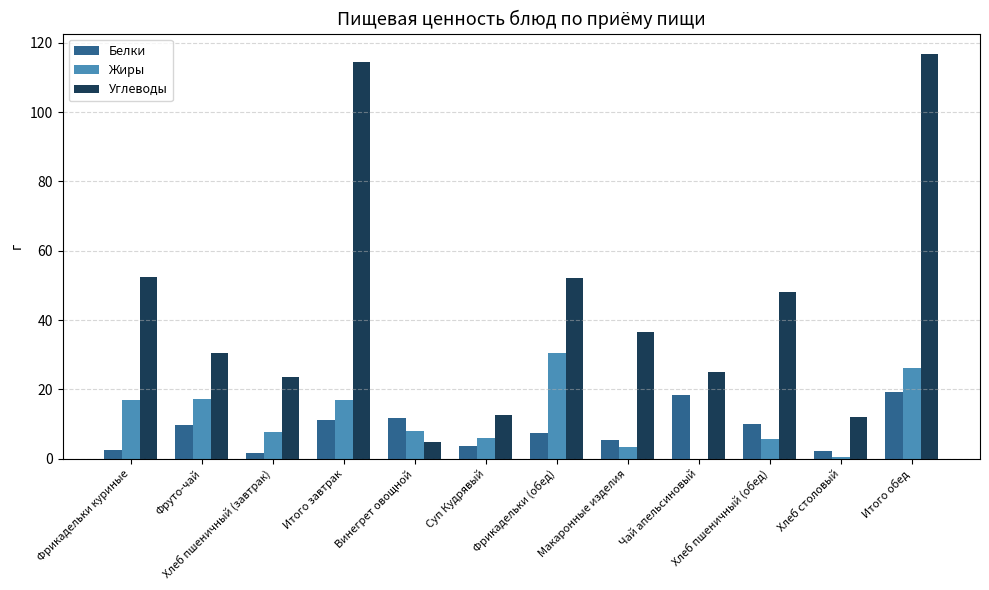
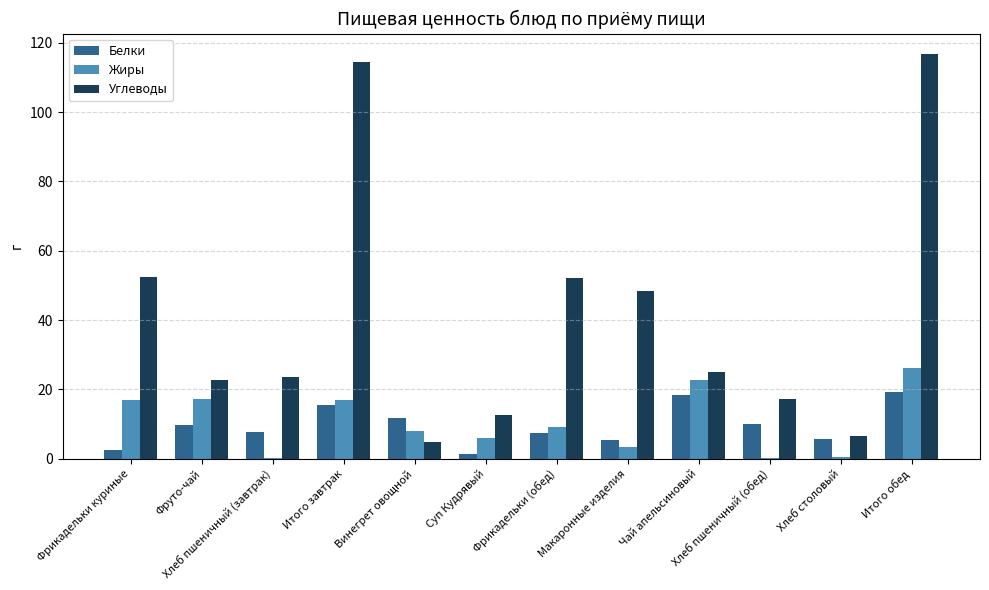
Углеводы, Фруто-чай: 30 -> 23
Белки, Хлеб пшеничный (завтрак): 2 -> 8
Жиры, Хлеб пшеничный (завтрак): 8 -> 0
Белки, Итого завтрак: 11 -> 16
Белки, Суп Кудрявый: 4 -> 1
Жиры, Фрикадельки (обед): 30 -> 9
Углеводы, Макаронные изделия: 36 -> 48
Жиры, Чай апельсиновый: 0 -> 23
Жиры, Хлеб пшеничный (обед): 6 -> 0
Углеводы, Хлеб пшеничный (обед): 48 -> 17
Белки, Хлеб столовый: 2 -> 6
Углеводы, Хлеб столовый: 12 -> 7
